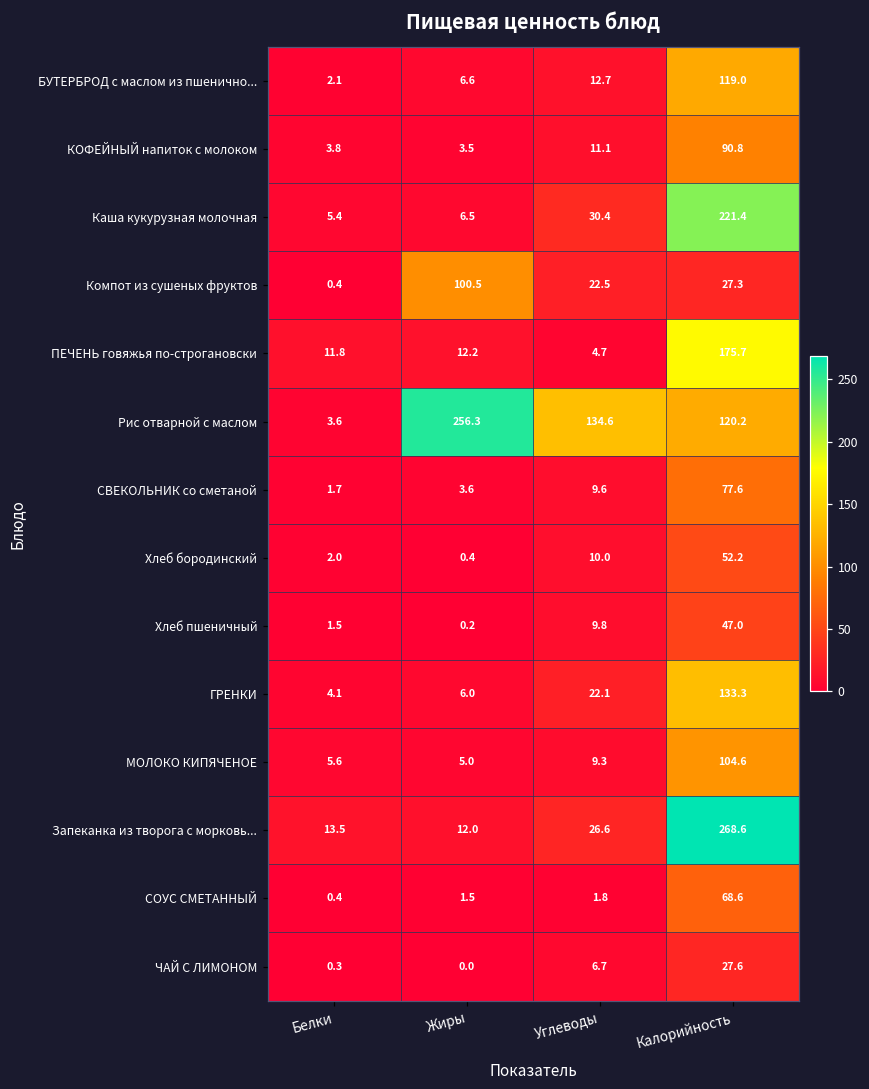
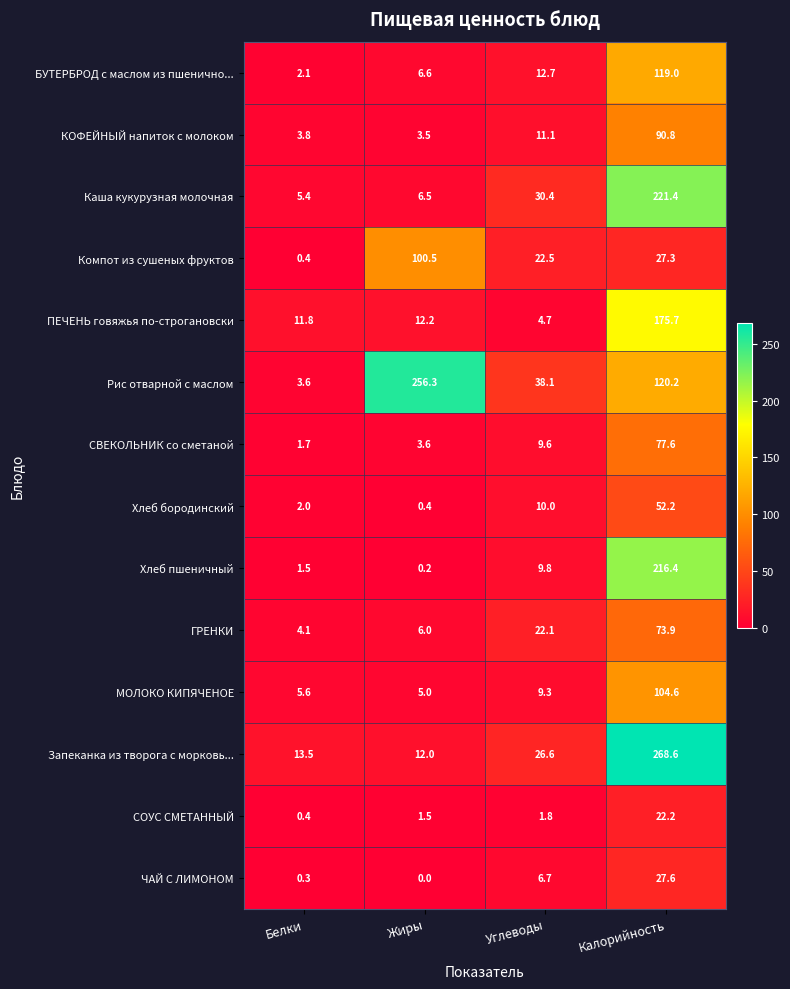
Рис отварной с маслом, Углеводы: 134.6 -> 38.1
Хлеб пшеничный, Калорийность: 47.0 -> 216.4
ГРЕНКИ, Калорийность: 133.3 -> 73.9
СОУС СМЕТАННЫЙ, Калорийность: 68.6 -> 22.2
